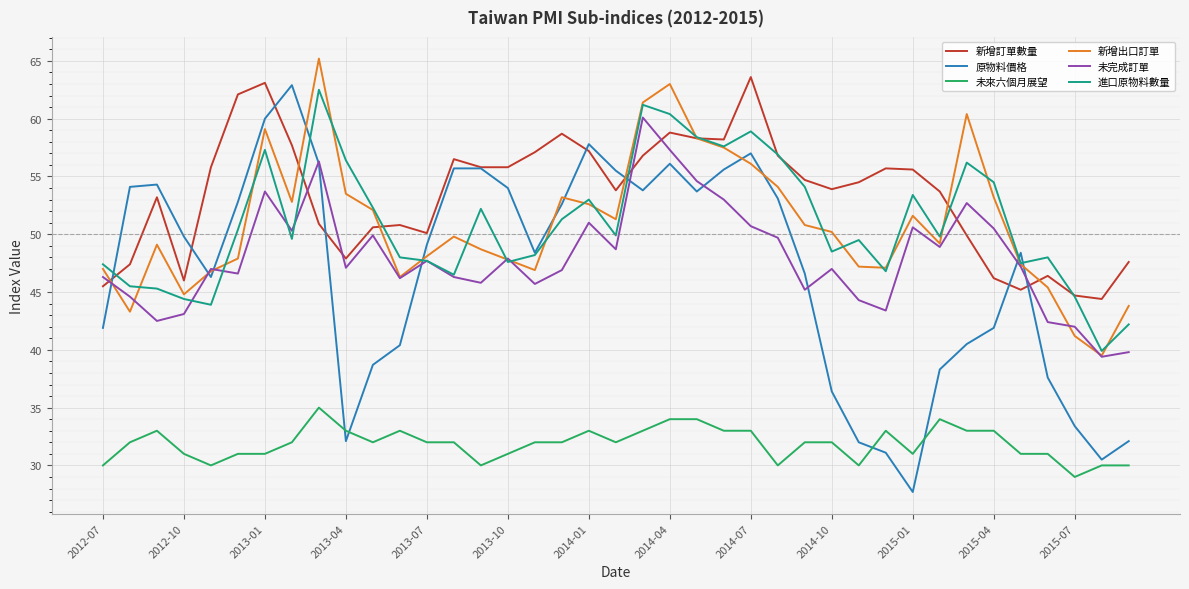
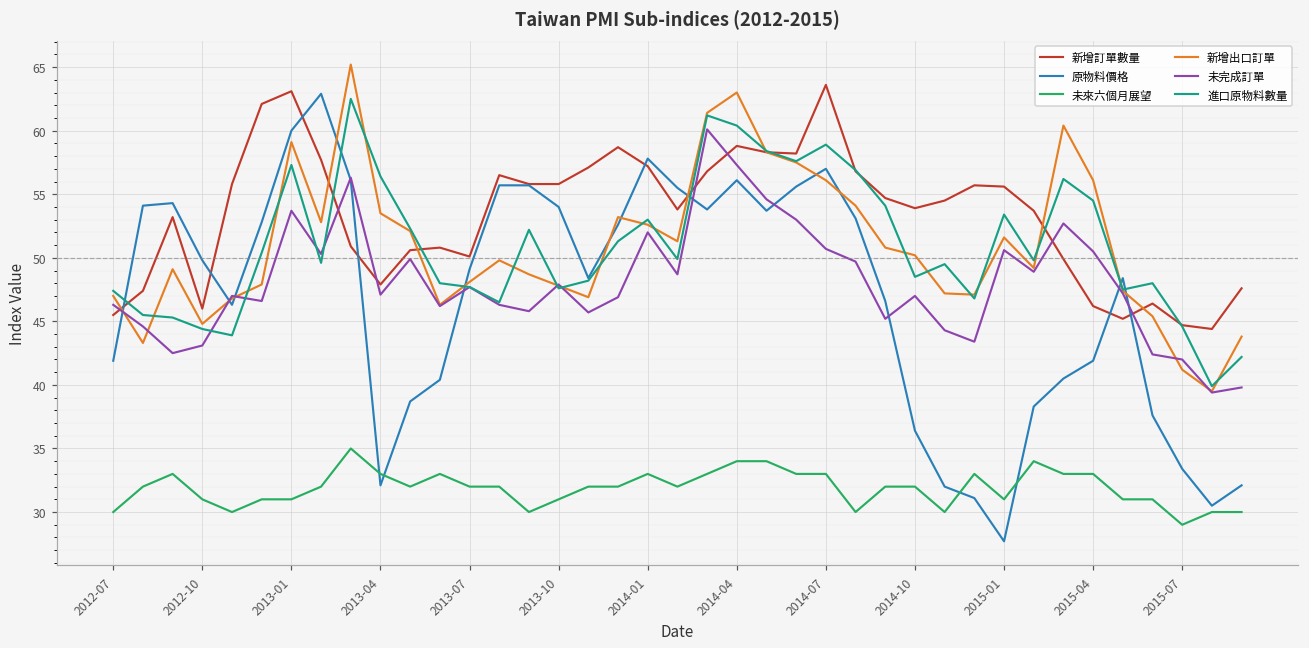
未完成訂單, 2014-01: 51 -> 52
新增出口訂單, 2015-04: 53.2 -> 56.1
